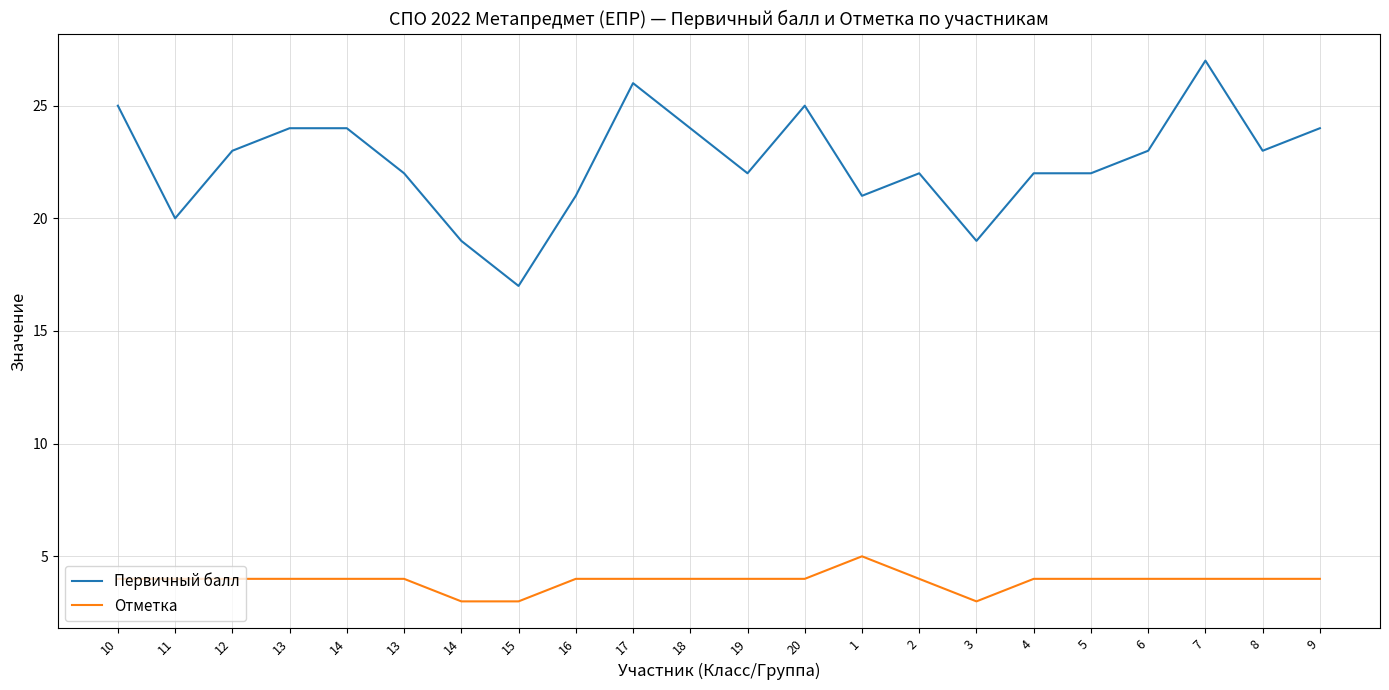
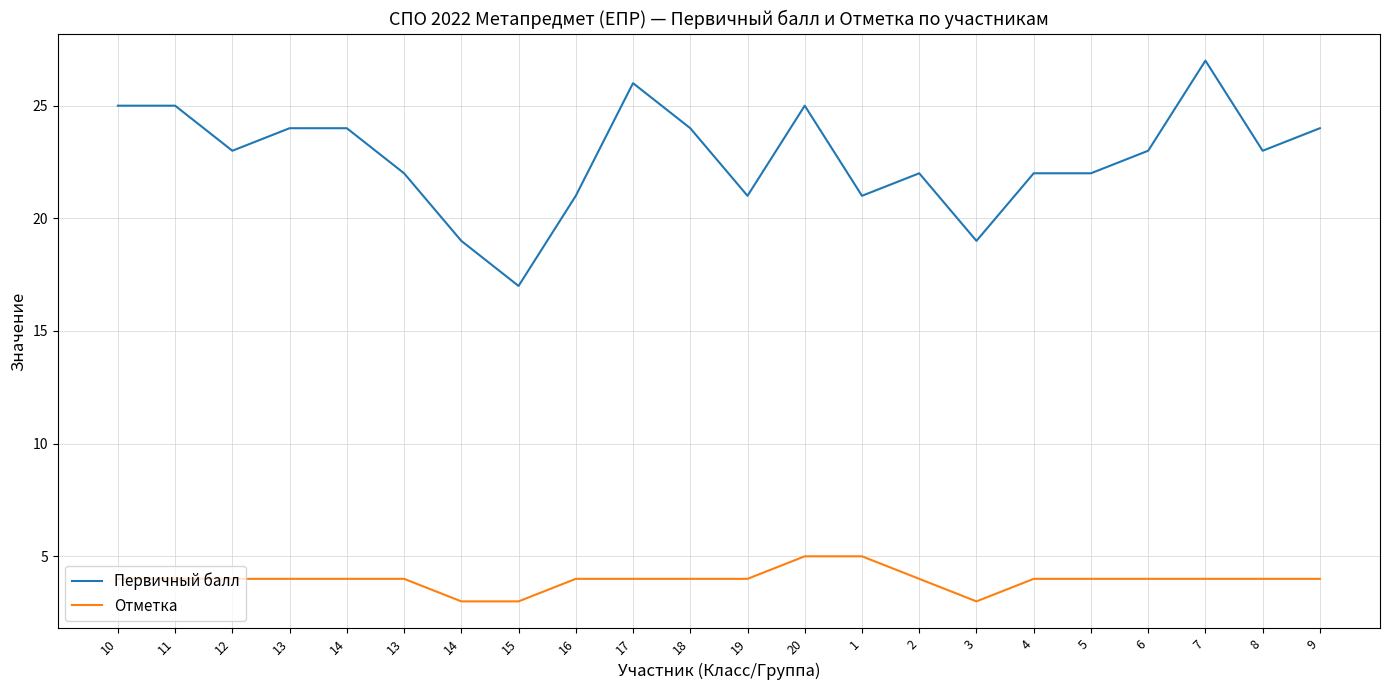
Первичный балл, 11: 20 -> 25
Первичный балл, 19: 22 -> 21
Отметка, 20: 4 -> 5
